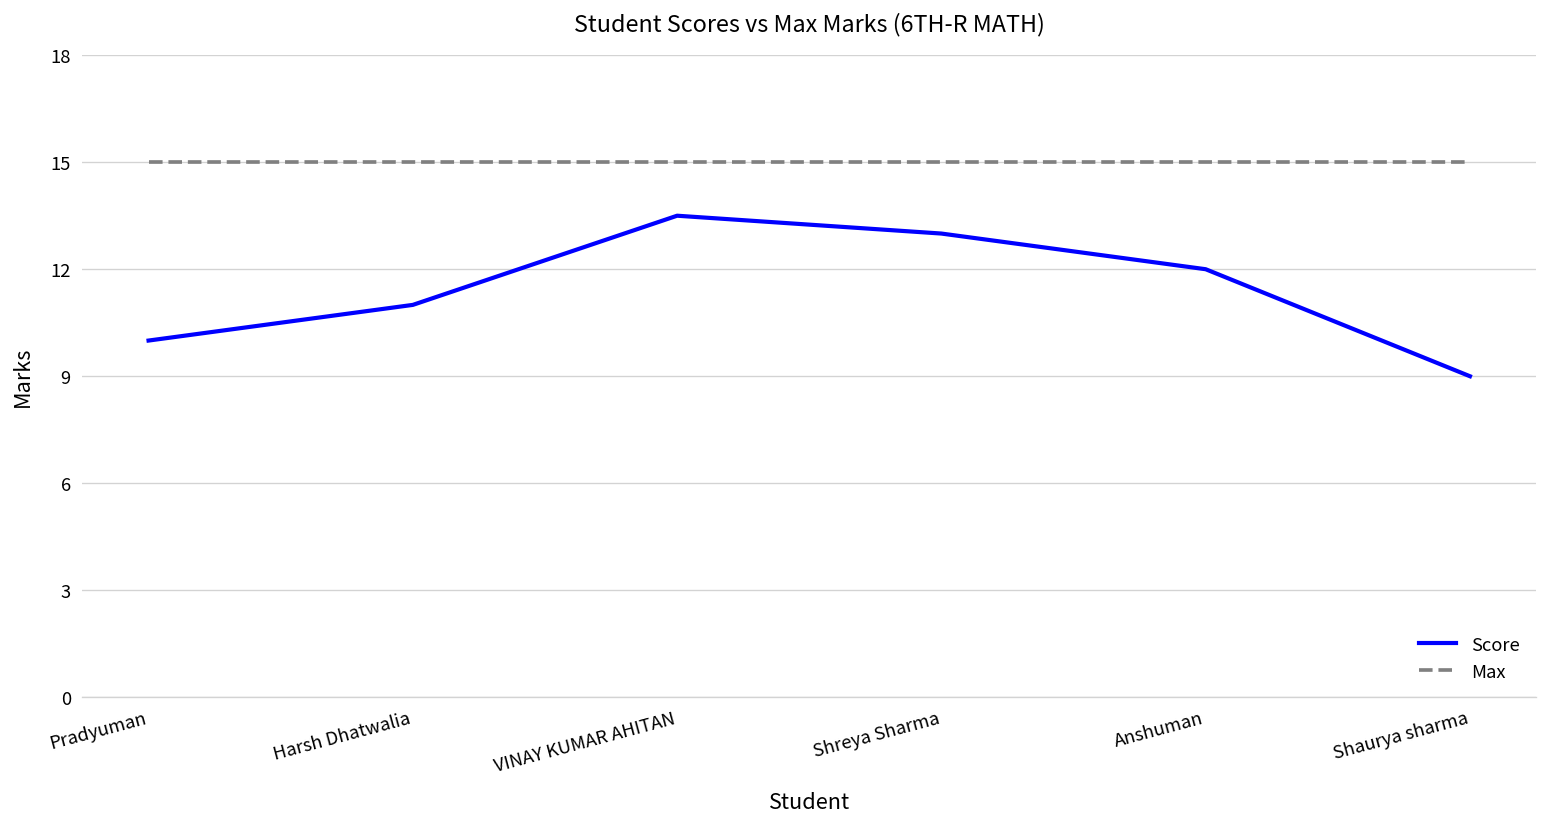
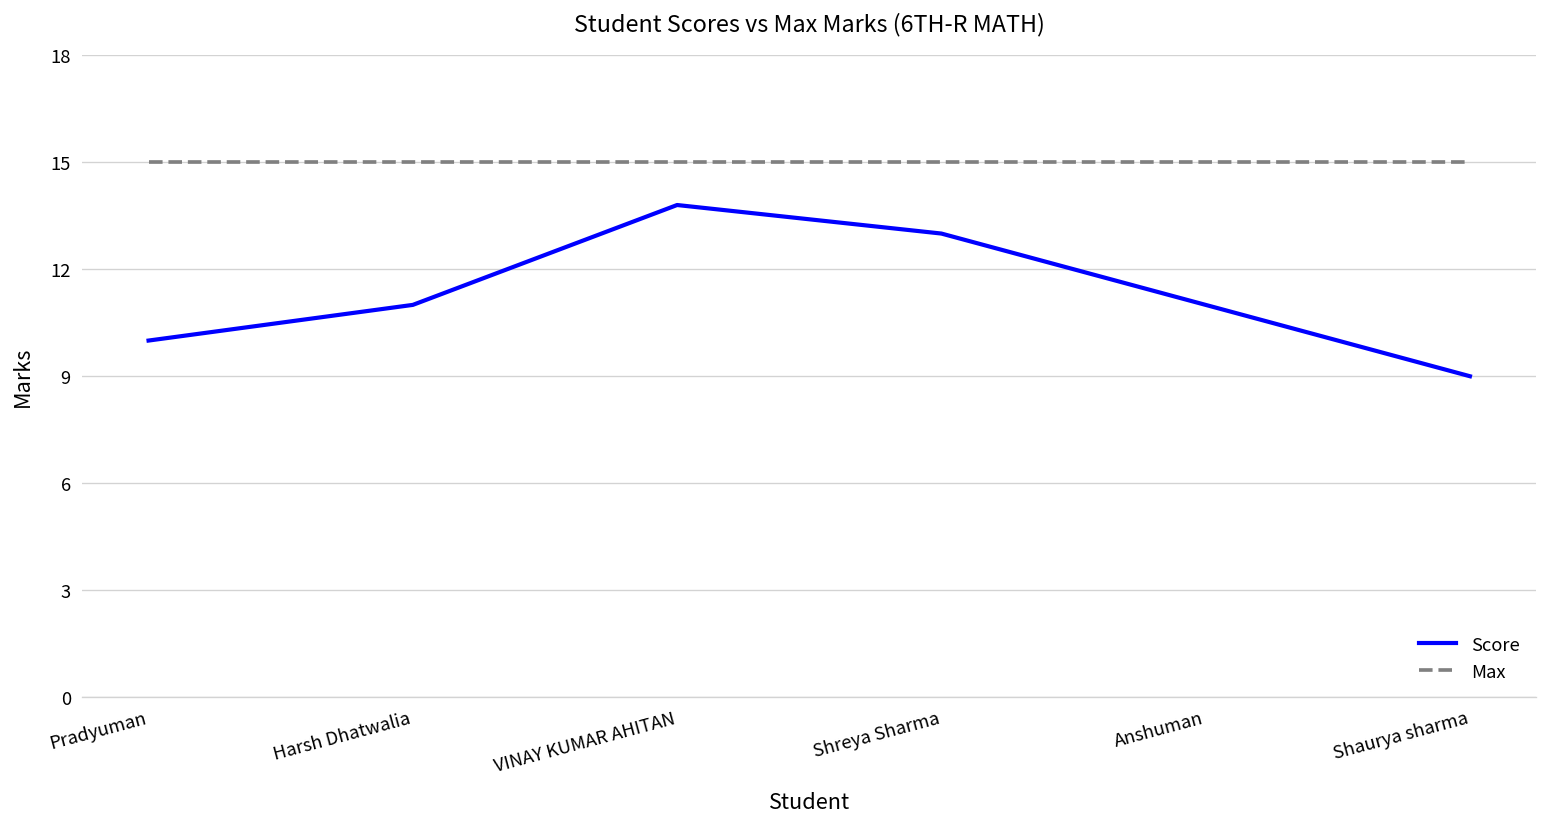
Score, VINAY KUMAR AHITAN: 13.5 -> 13.8
Score, Anshuman: 12 -> 11
